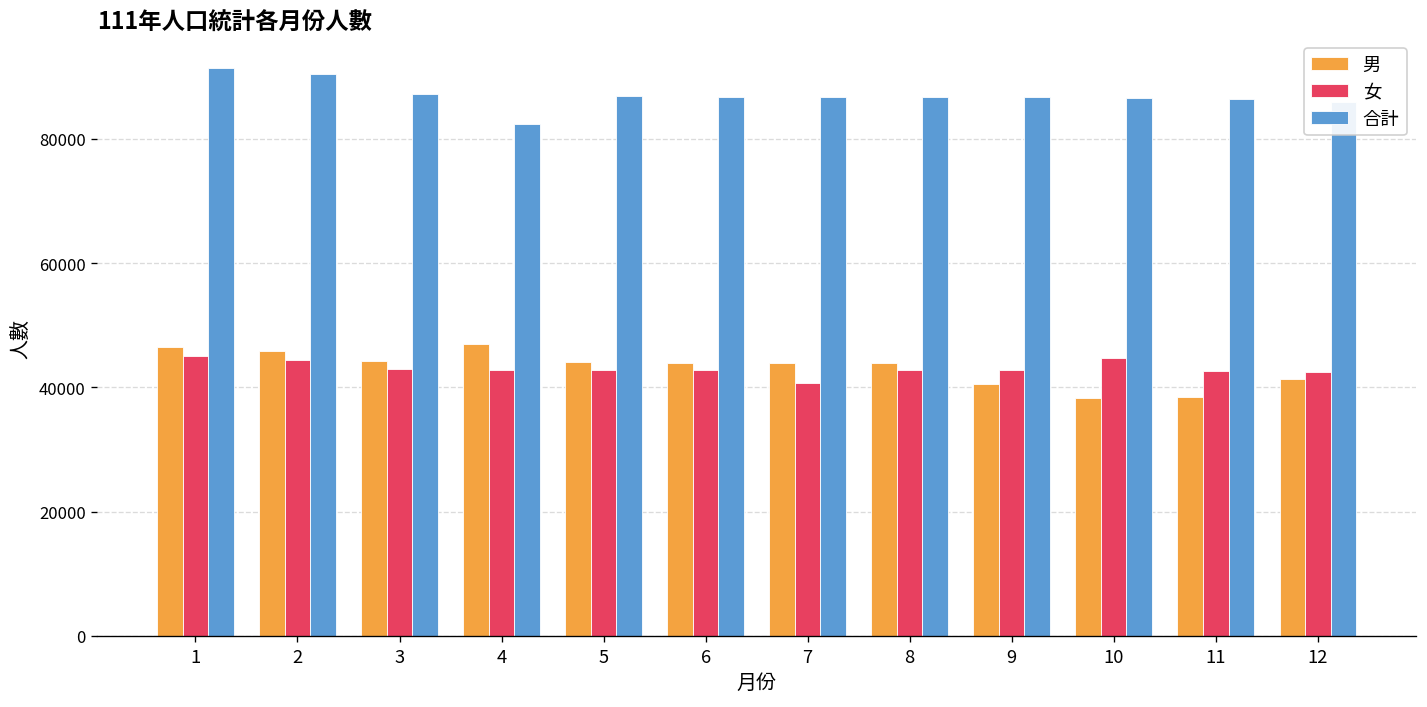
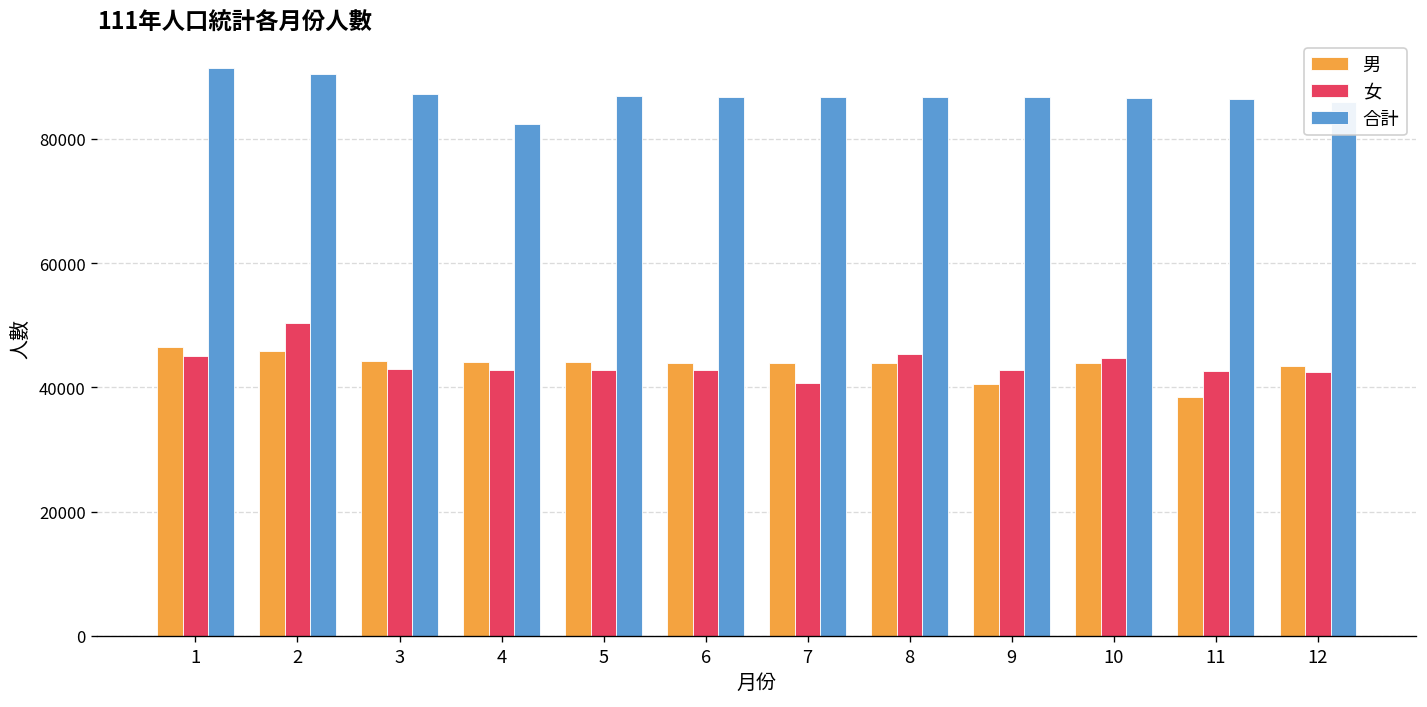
女, 2: 44000 -> 50000
男, 4: 47000 -> 44000
女, 8: 43000 -> 45000
男, 10: 38000 -> 44000
男, 12: 41000 -> 44000
